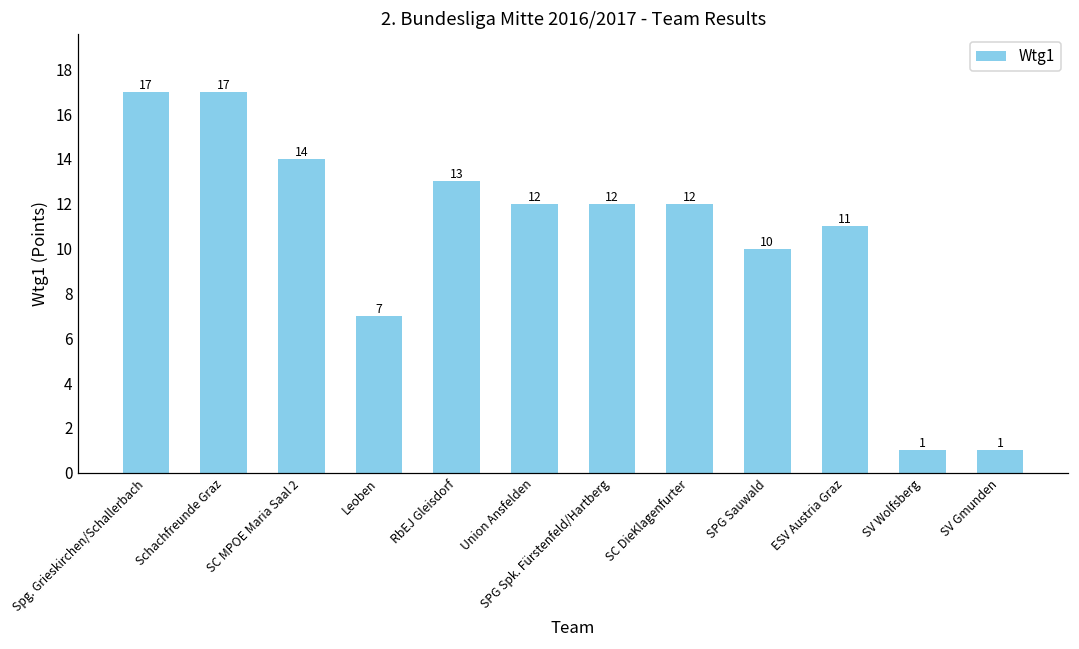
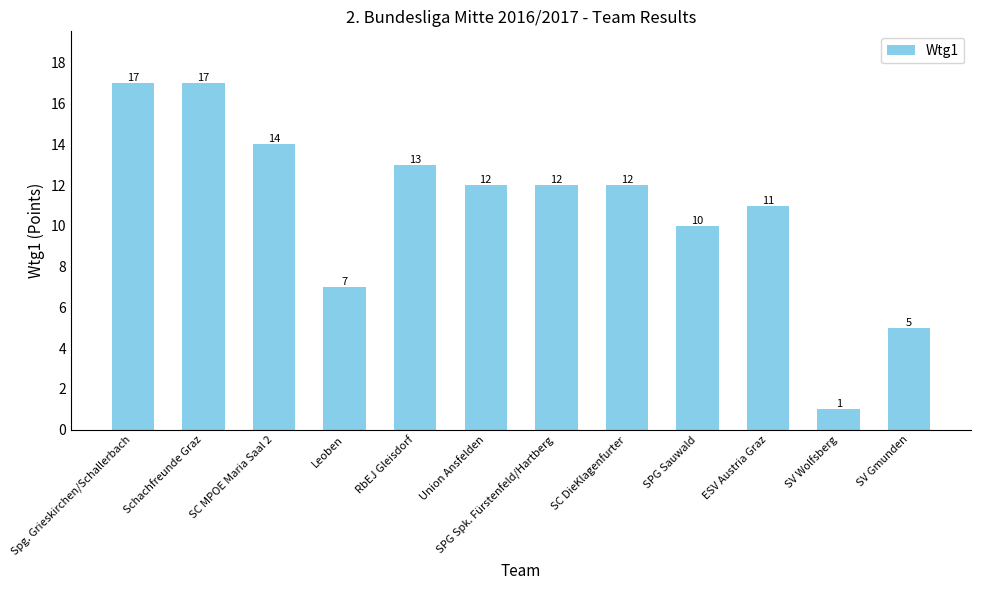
SV Gmunden: 1 -> 5
